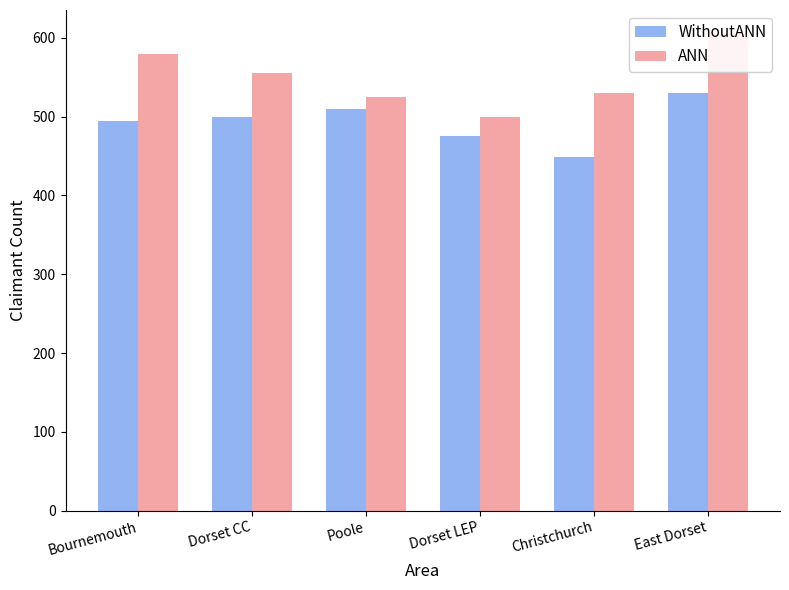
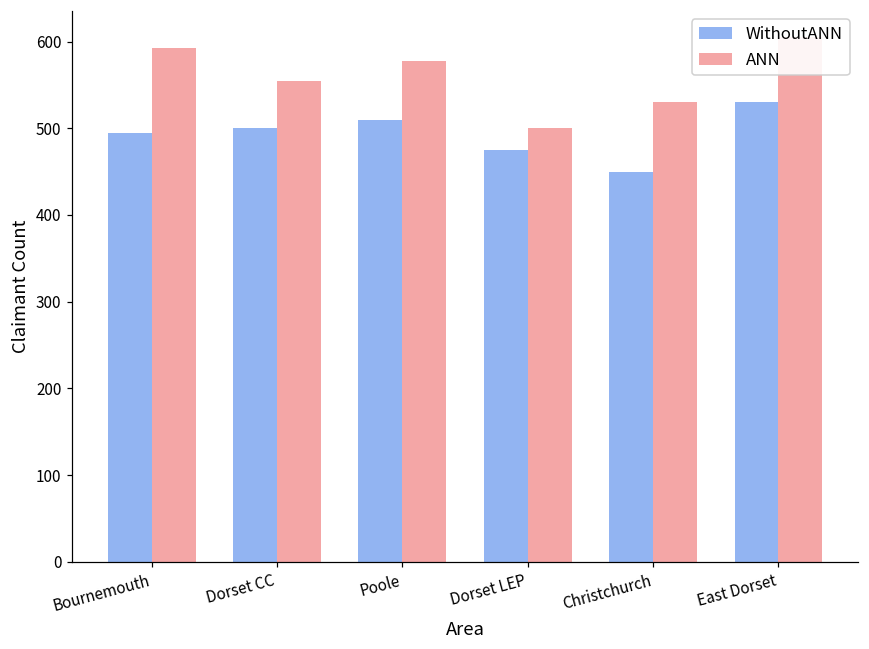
ANN, Bournemouth: 580 -> 590
ANN, Poole: 530 -> 580
